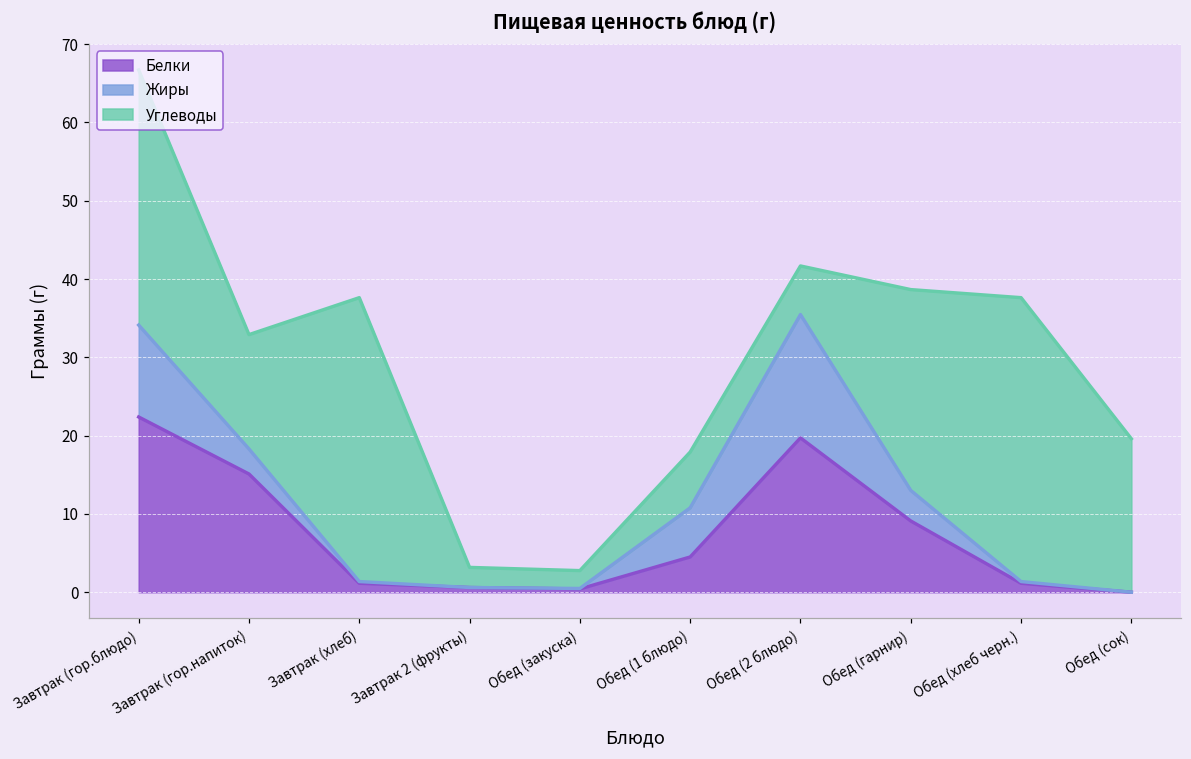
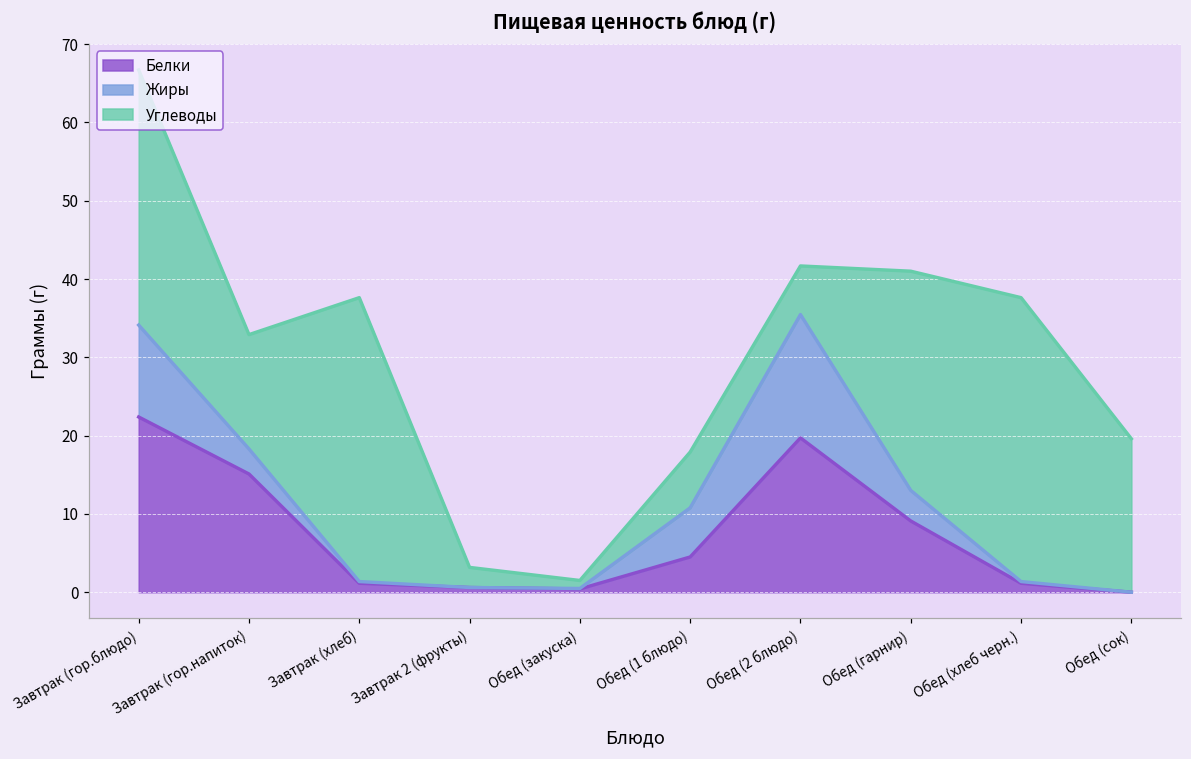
Углеводы, Обед (закуска): 2 -> 1
Углеводы, Обед (гарнир): 26 -> 28
